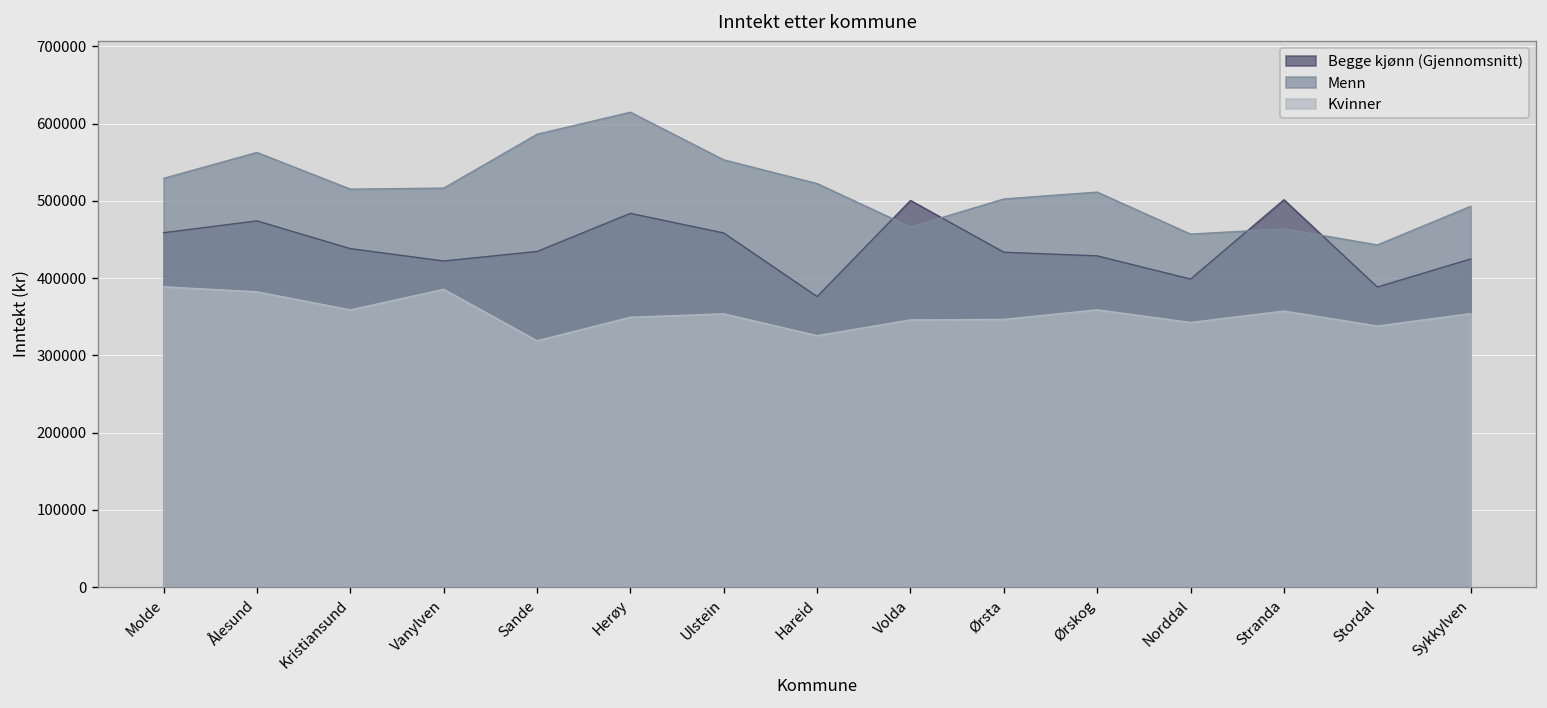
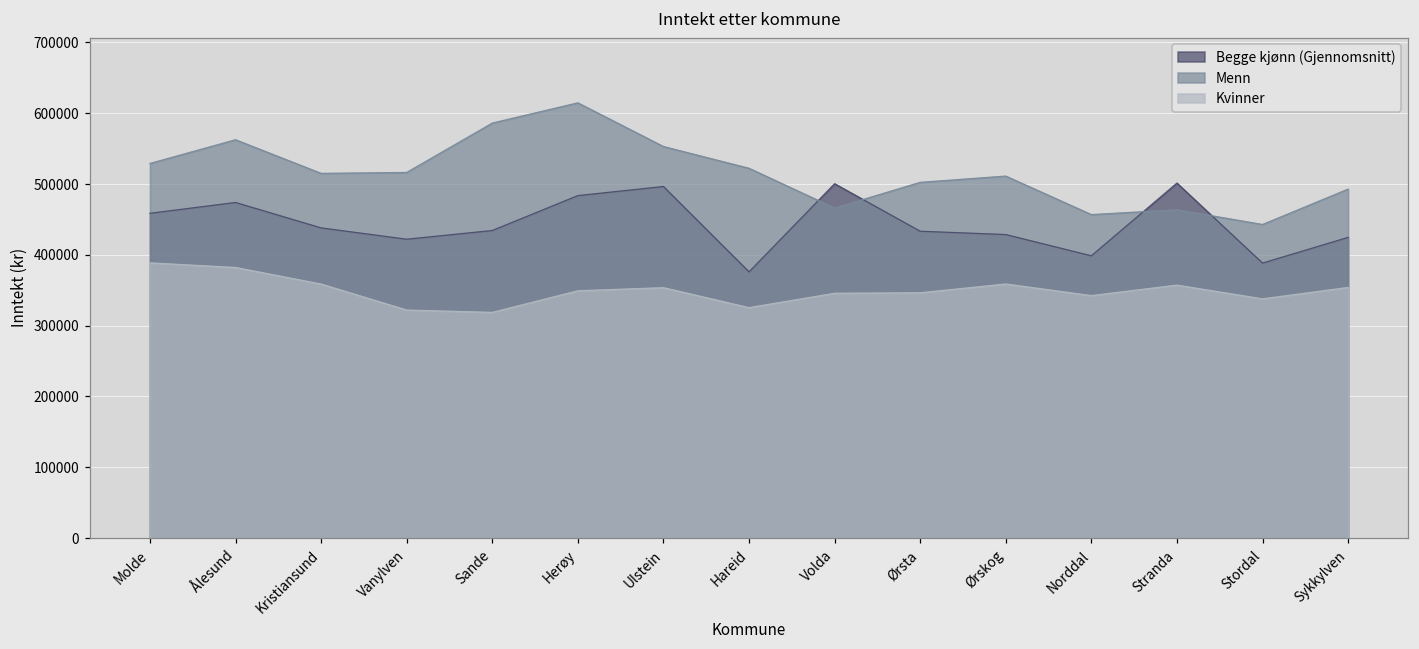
Kvinner, Vanylven: 390000 -> 320000
Begge kjønn (Gjennomsnitt), Ulstein: 460000 -> 500000
